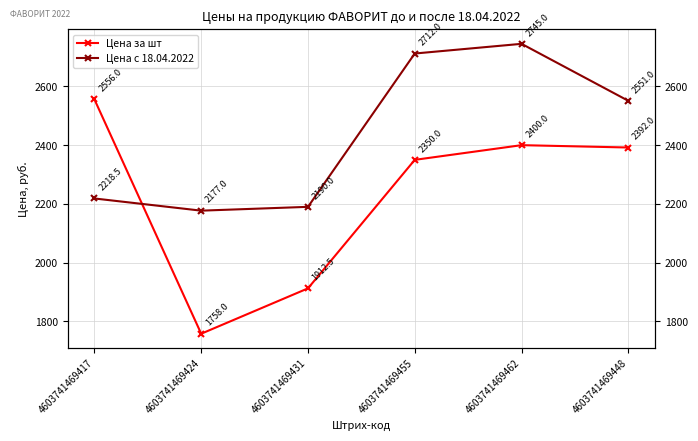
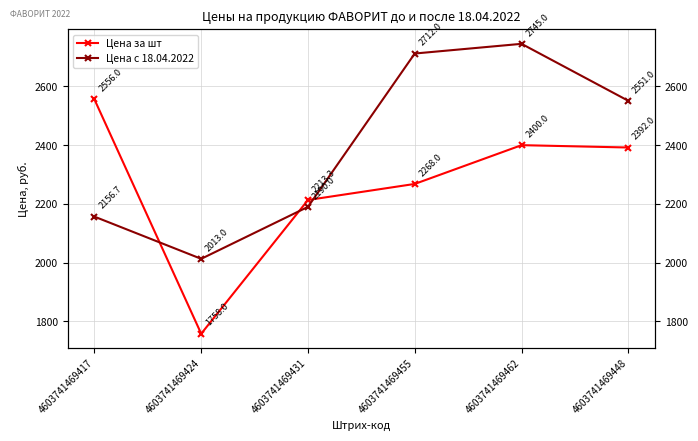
Цена с 18.04.2022, 4603741469417: 2218.5 -> 2156.7
Цена с 18.04.2022, 4603741469424: 2177.0 -> 2013.0
Цена за шт, 4603741469431: 1912.5 -> 2213.3
Цена за шт, 4603741469455: 2350.0 -> 2268.0
